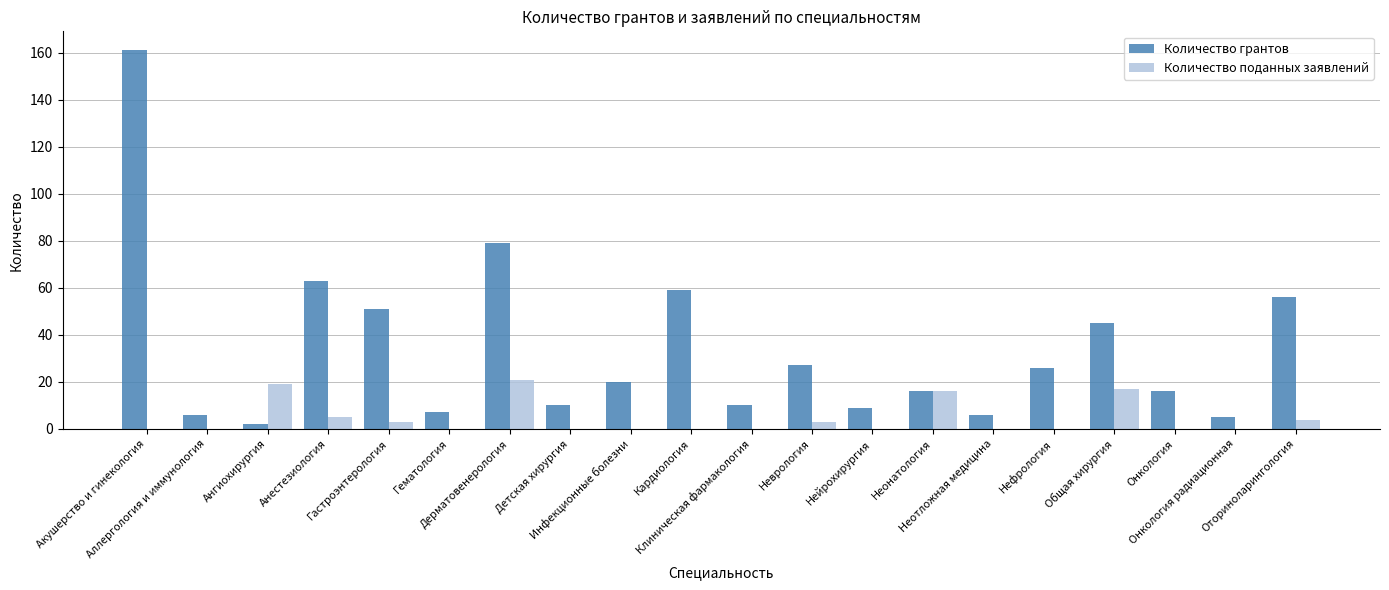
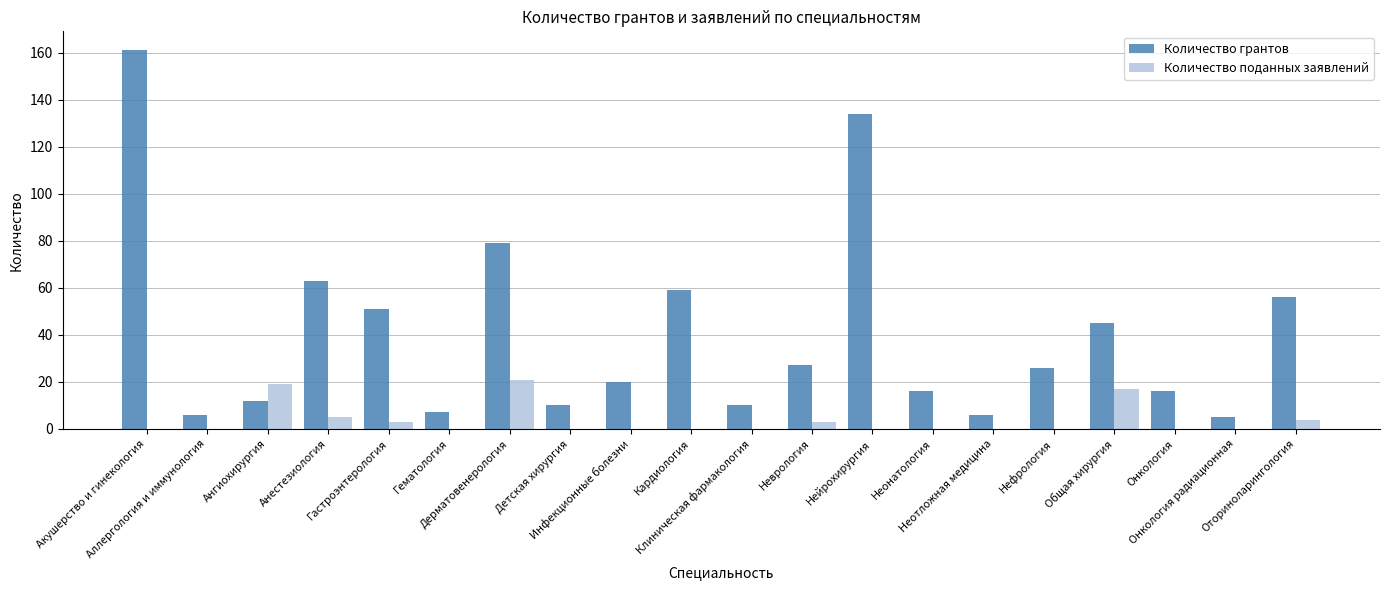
Количество грантов, Ангиохирургия: 2 -> 12
Количество грантов, Нейрохирургия: 9 -> 134
Количество поданных заявлений, Неонатология: 16 -> 0
